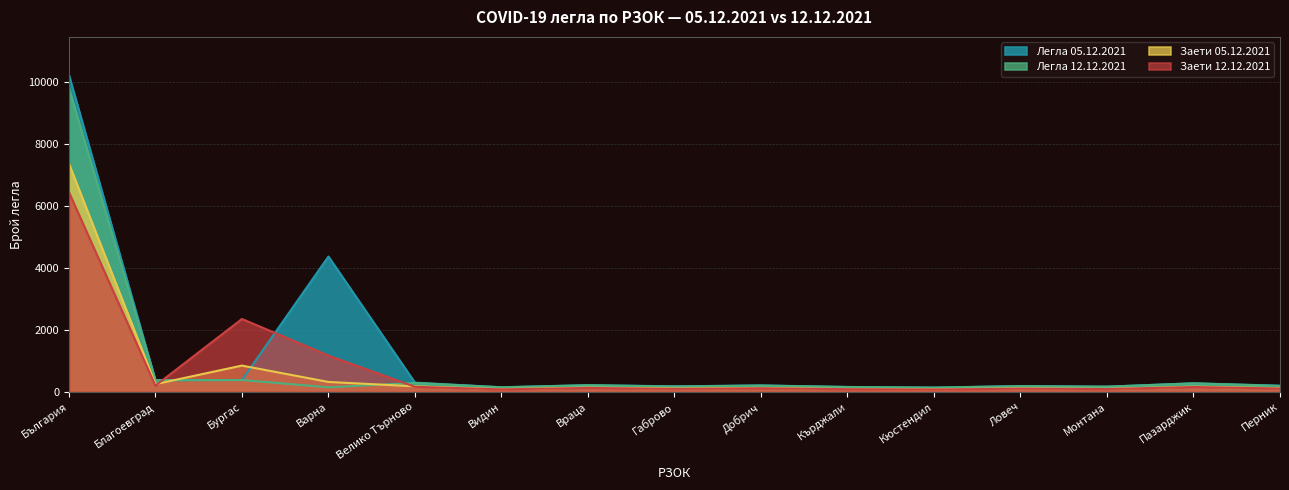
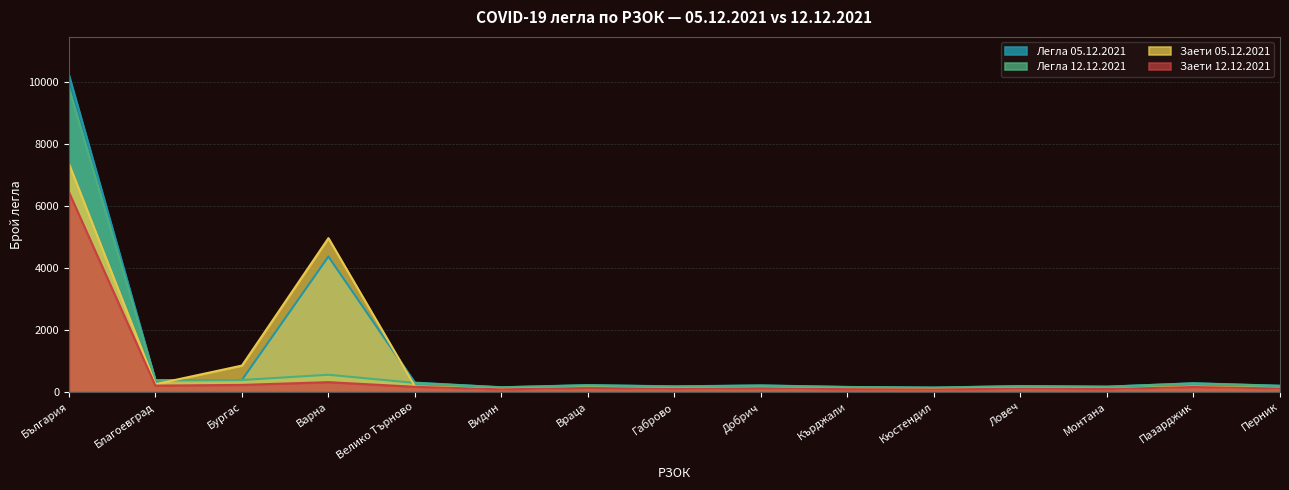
Заети 12.12.2021, Бургас: 2400 -> 200
Легла 12.12.2021, Варна: 100 -> 600
Заети 05.12.2021, Варна: 300 -> 5000
Заети 12.12.2021, Варна: 1200 -> 300
